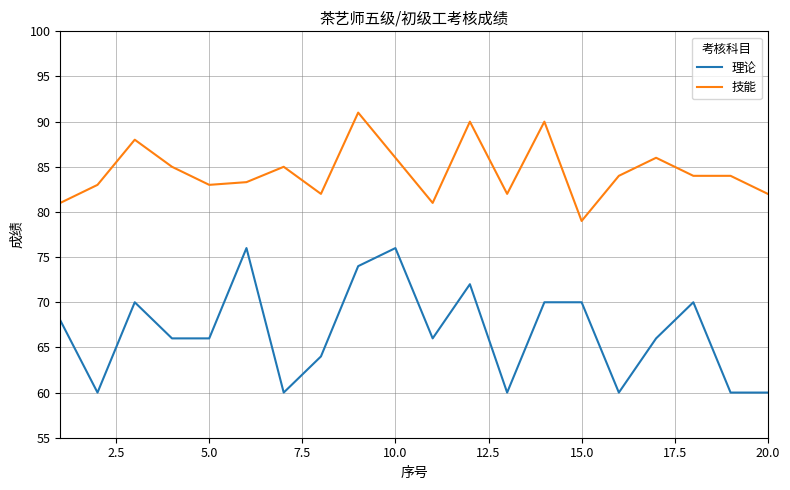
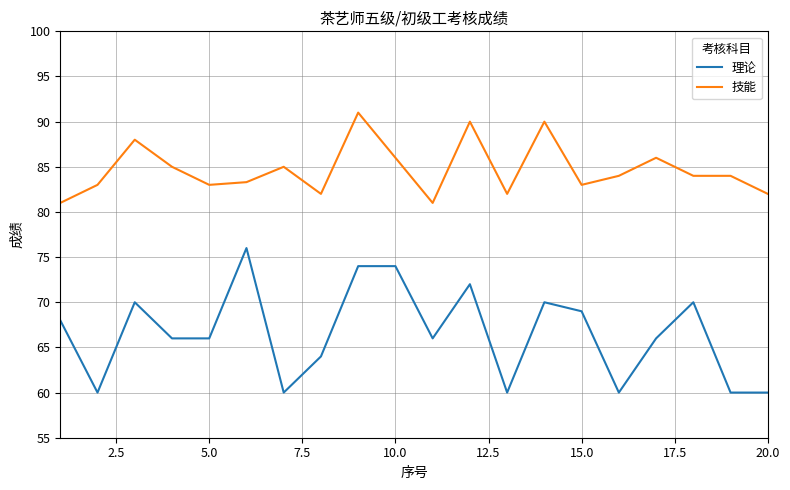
理论, 10.0: 76 -> 74
理论, 15.0: 70 -> 69
技能, 15.0: 79 -> 83
